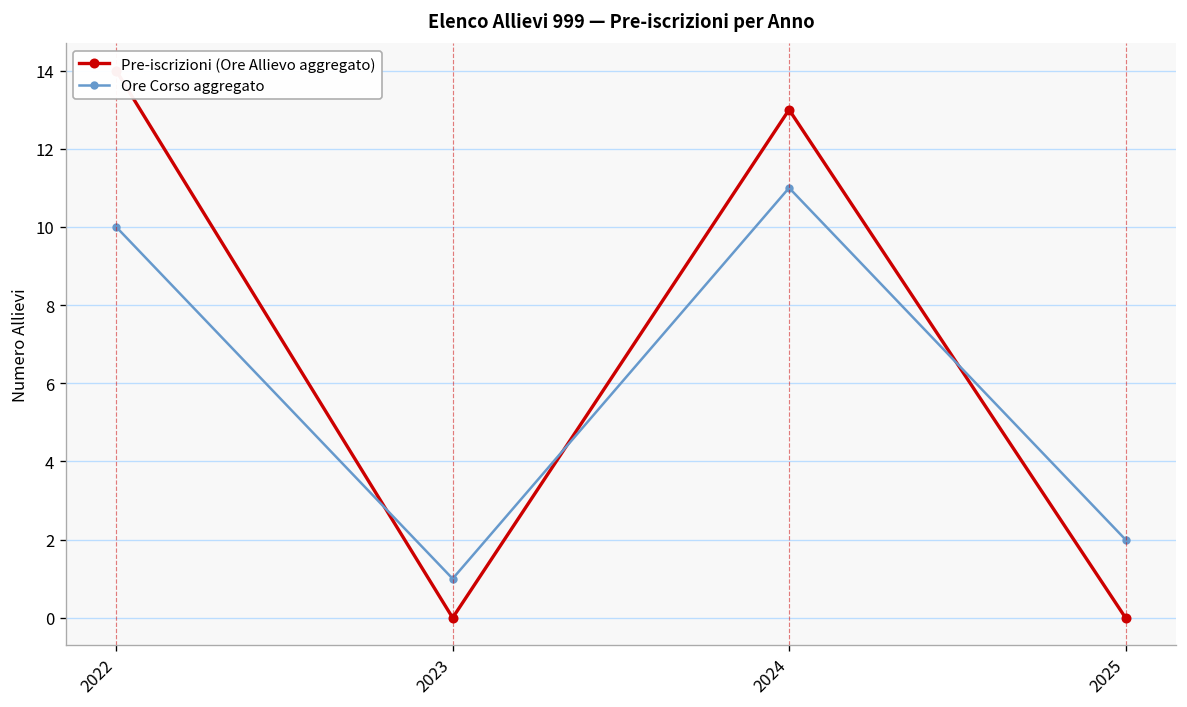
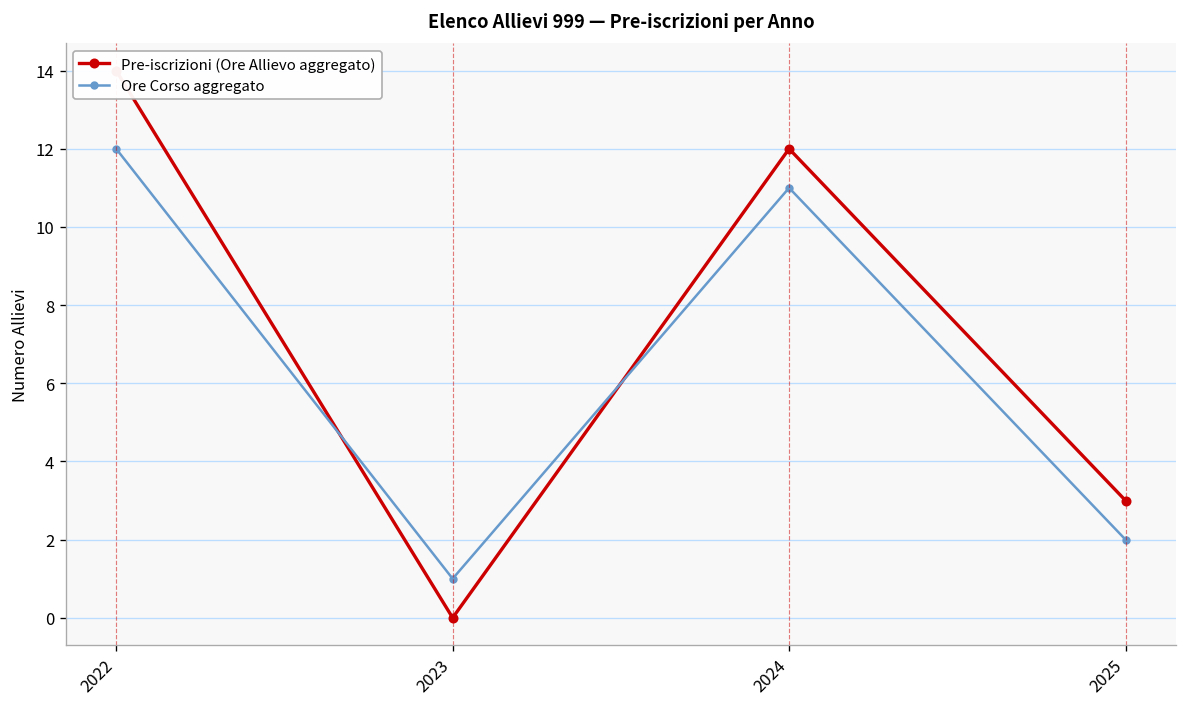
Ore Corso aggregato, 2022: 10 -> 12
Pre-iscrizioni (Ore Allievo aggregato), 2024: 13 -> 12
Pre-iscrizioni (Ore Allievo aggregato), 2025: 0 -> 3
